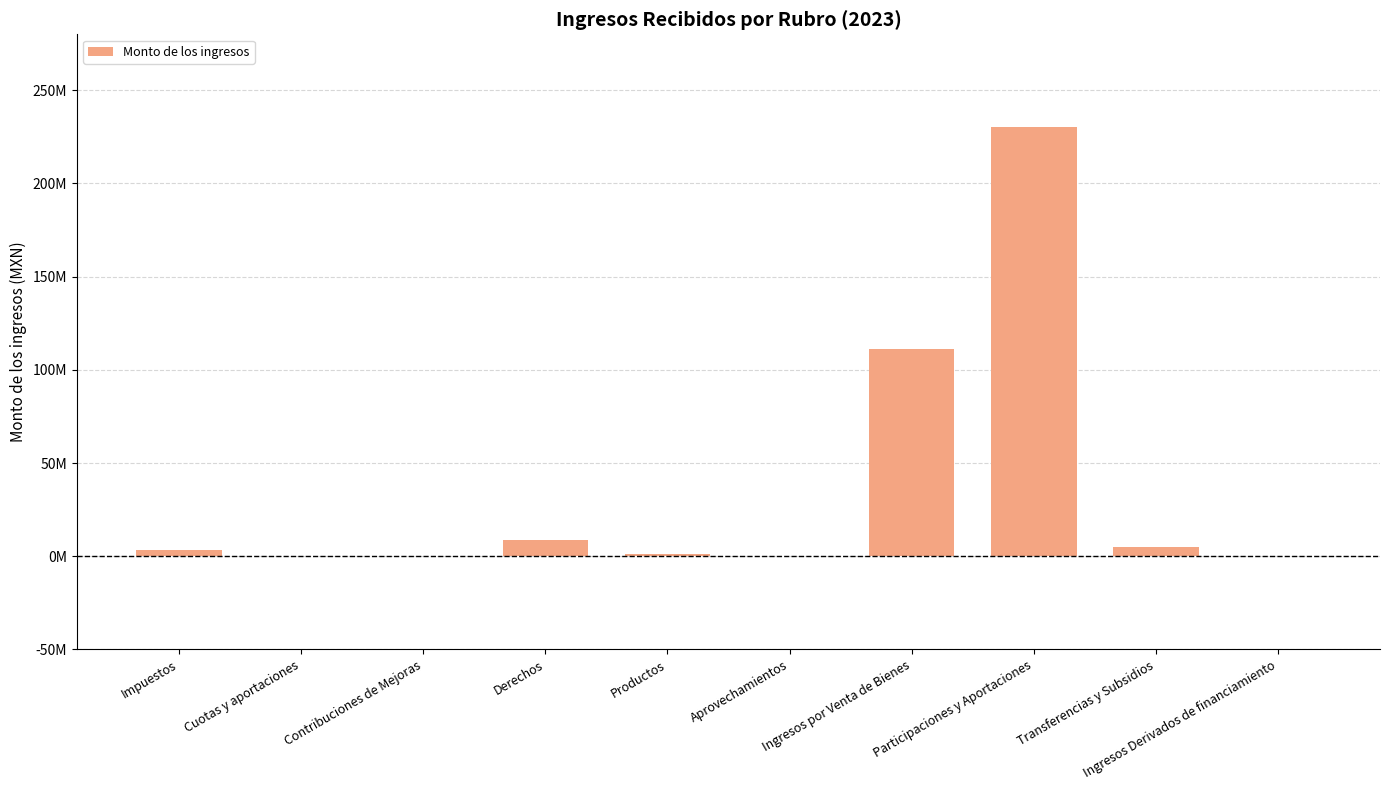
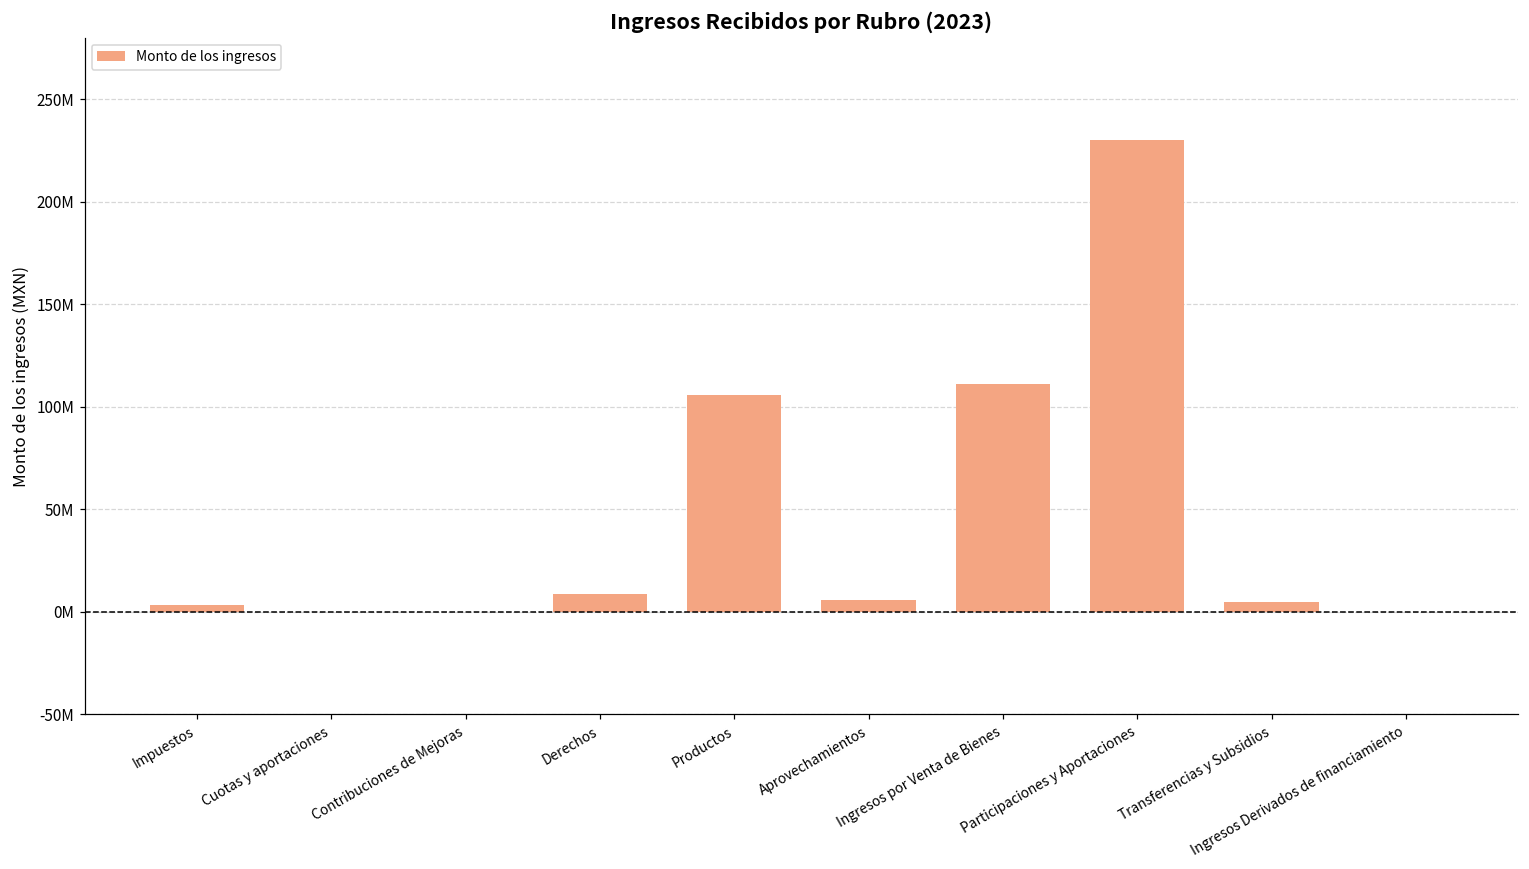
Productos: 1000000 -> 106000000
Aprovechamientos: 0 -> 6000000
